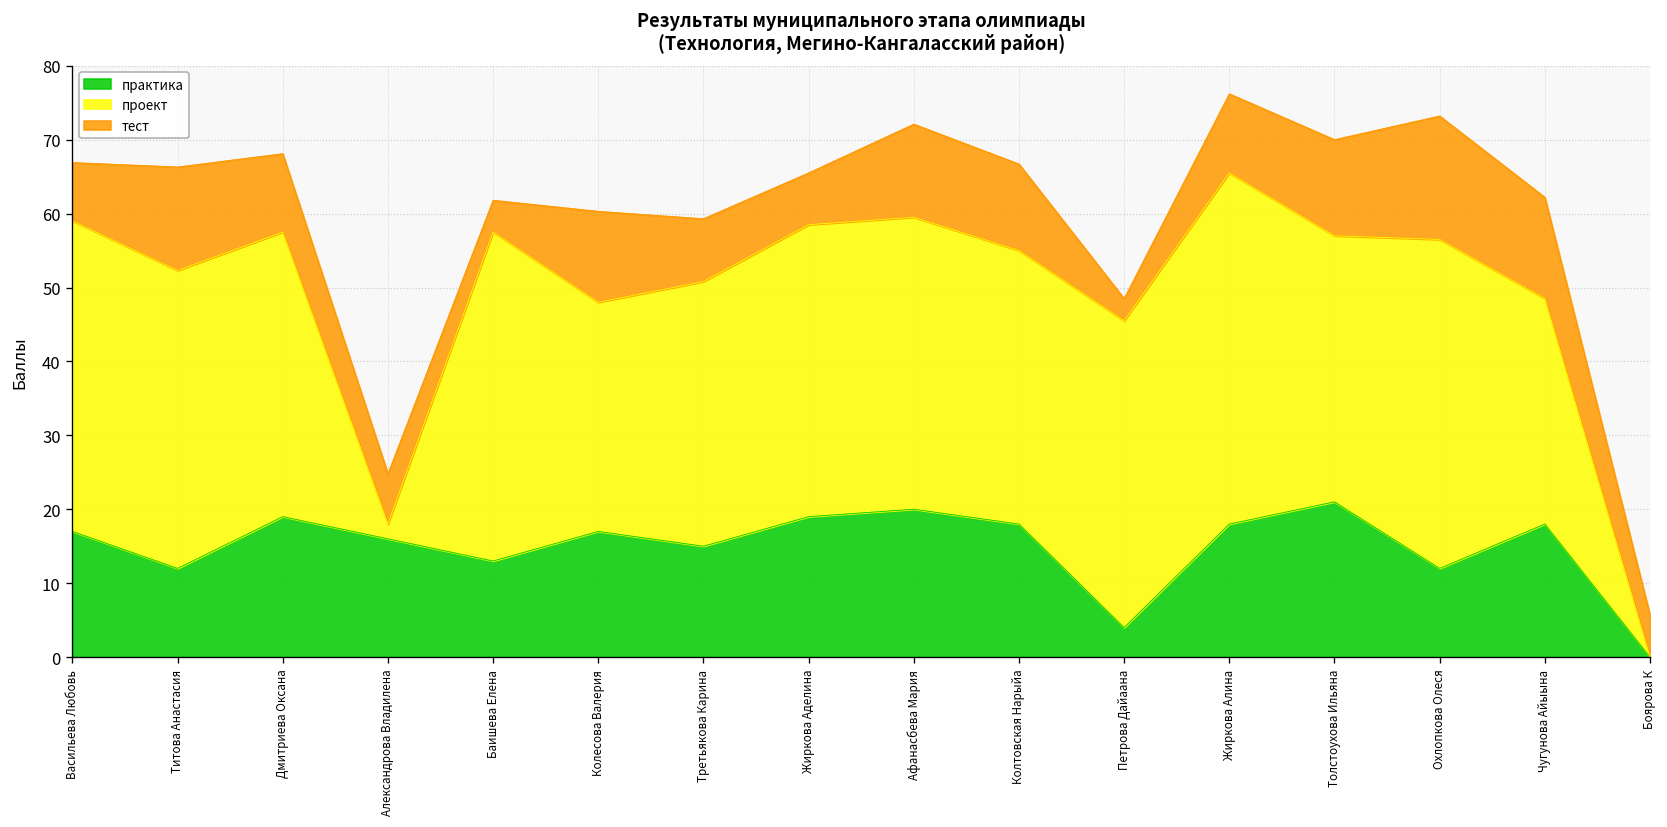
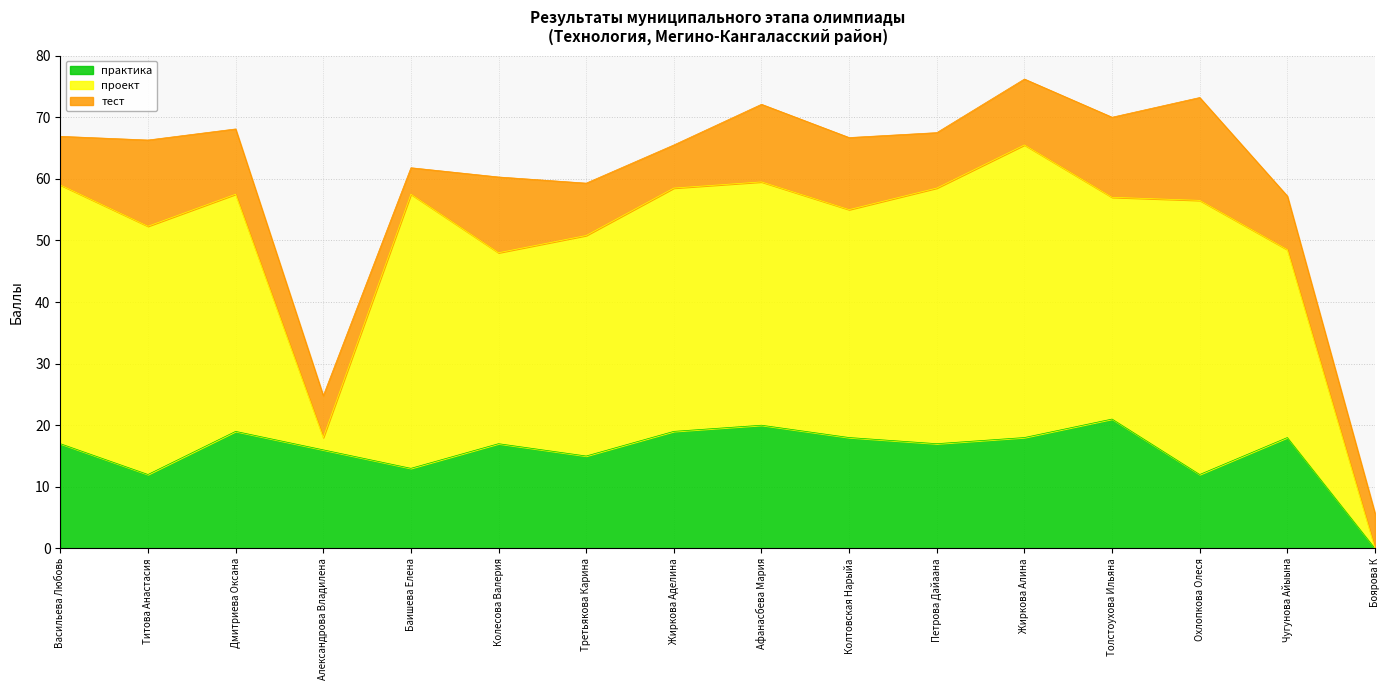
практика, Петрова Дайаана: 4 -> 17
тест, Петрова Дайаана: 3 -> 9
тест, Чугунова Айыына: 14 -> 9
